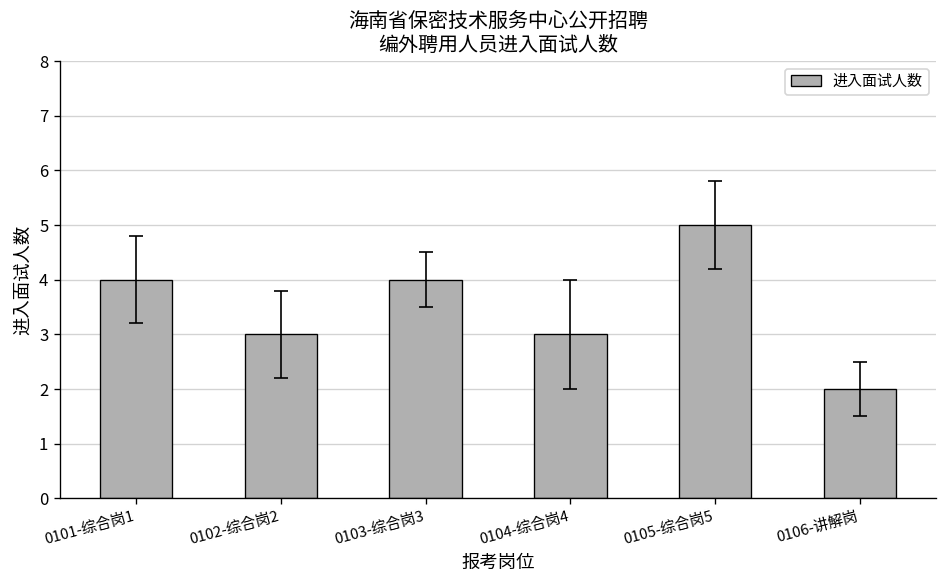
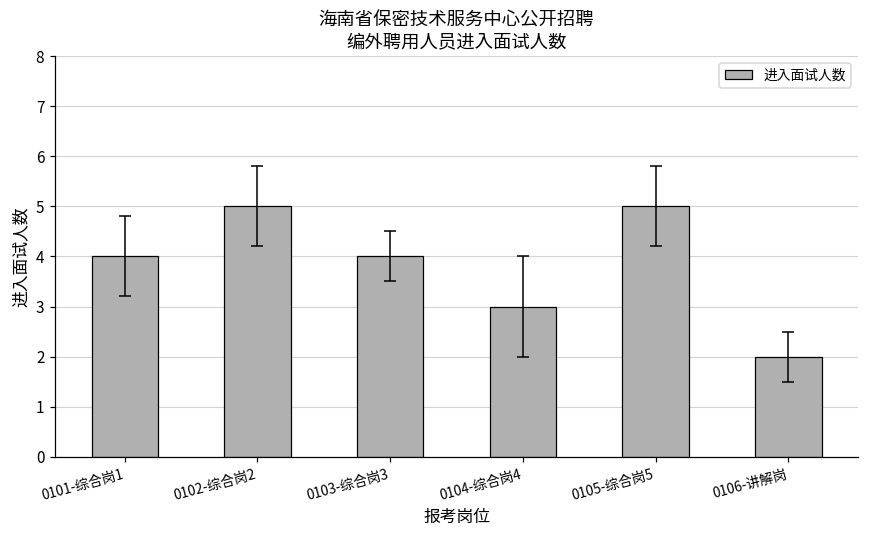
进入面试人数, 0102-综合岗2: 3 -> 5
